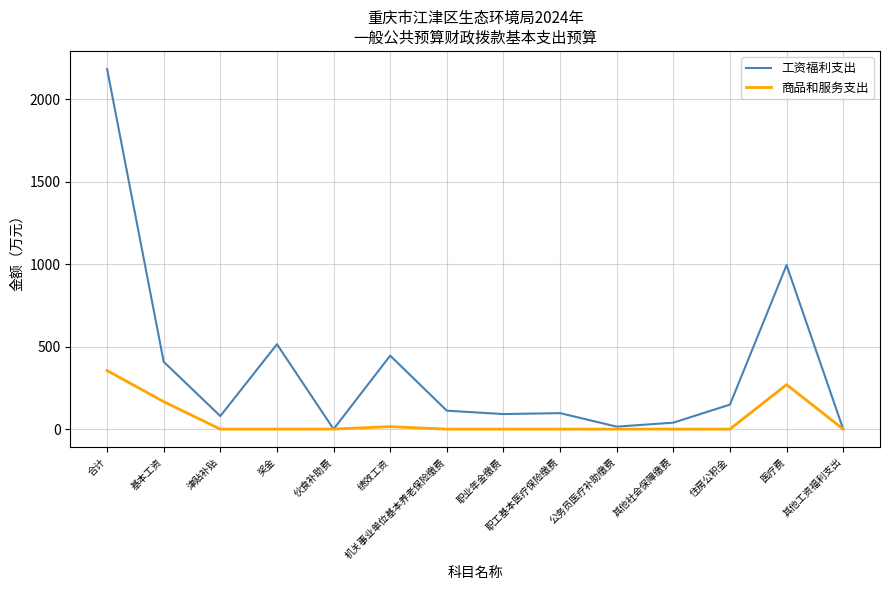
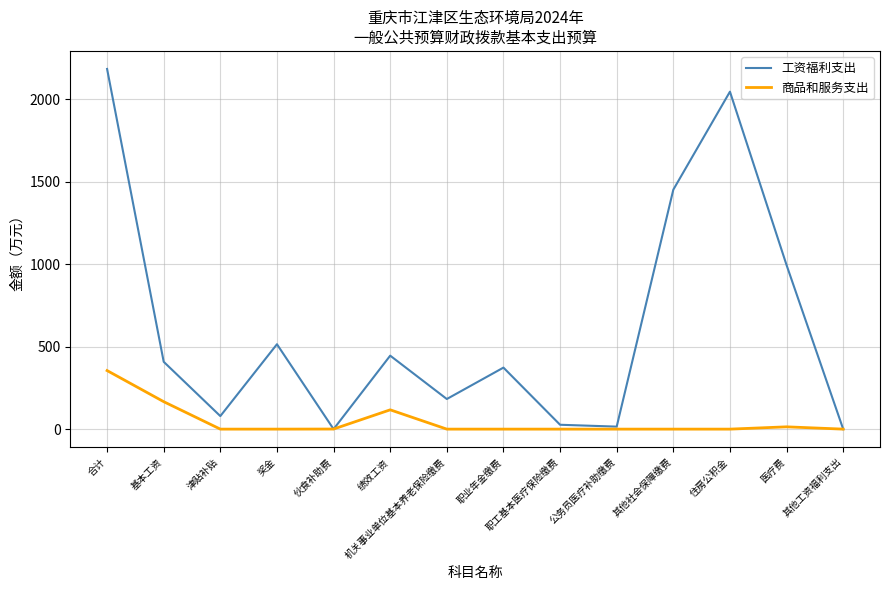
商品和服务支出, 绩效工资: 10 -> 120
工资福利支出, 机关事业单位基本养老保险缴费: 110 -> 180
工资福利支出, 职业年金缴费: 90 -> 370
工资福利支出, 职工基本医疗保险缴费: 100 -> 30
工资福利支出, 其他社会保障缴费: 40 -> 1450
工资福利支出, 住房公积金: 150 -> 2040
商品和服务支出, 医疗费: 270 -> 10
